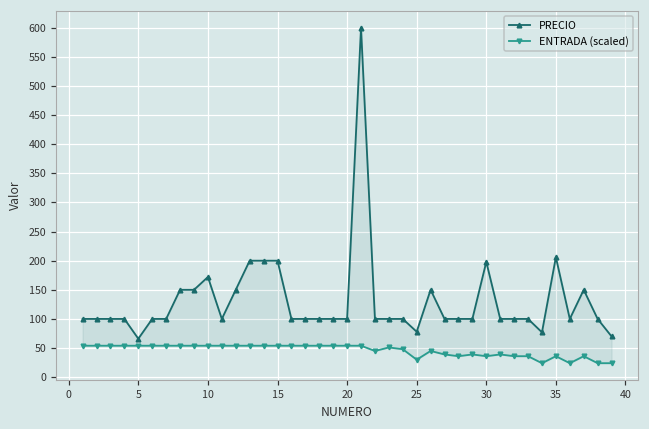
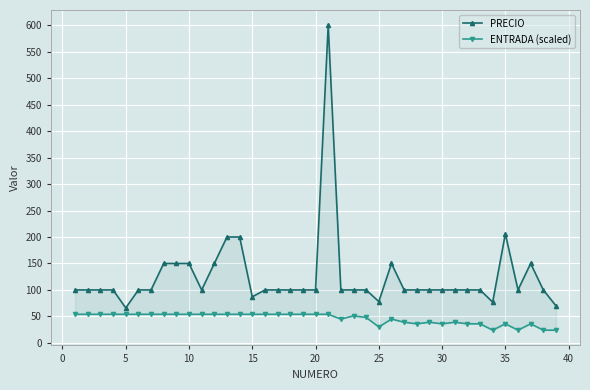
PRECIO, 10: 170 -> 150
PRECIO, 15: 200 -> 90
PRECIO, 30: 200 -> 100
